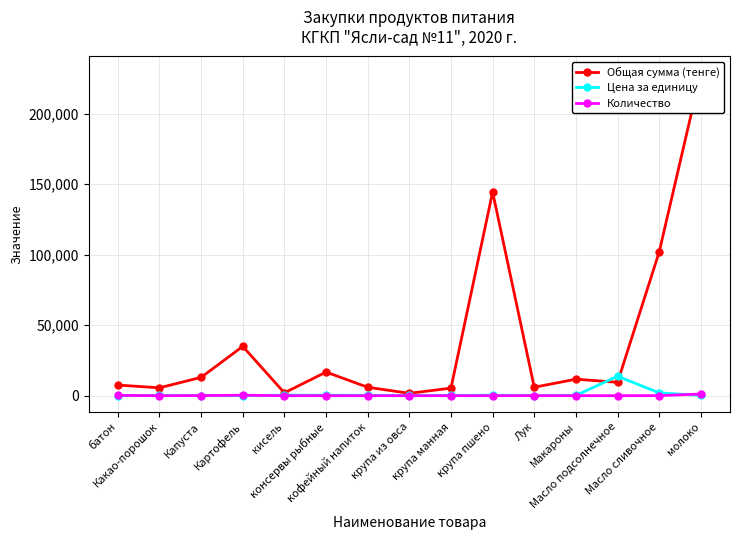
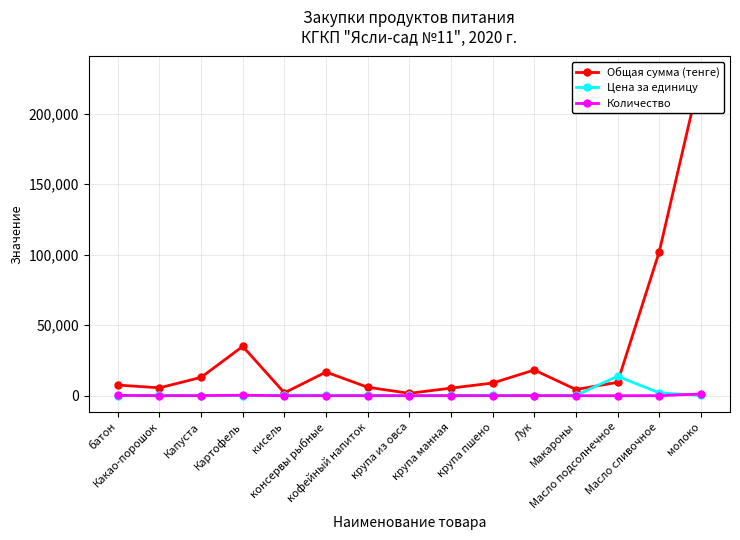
Общая сумма (тенге), крупа пшено: 145,000 -> 9,000
Общая сумма (тенге), Лук: 6,000 -> 18,000
Общая сумма (тенге), Макароны: 12,000 -> 4,000
